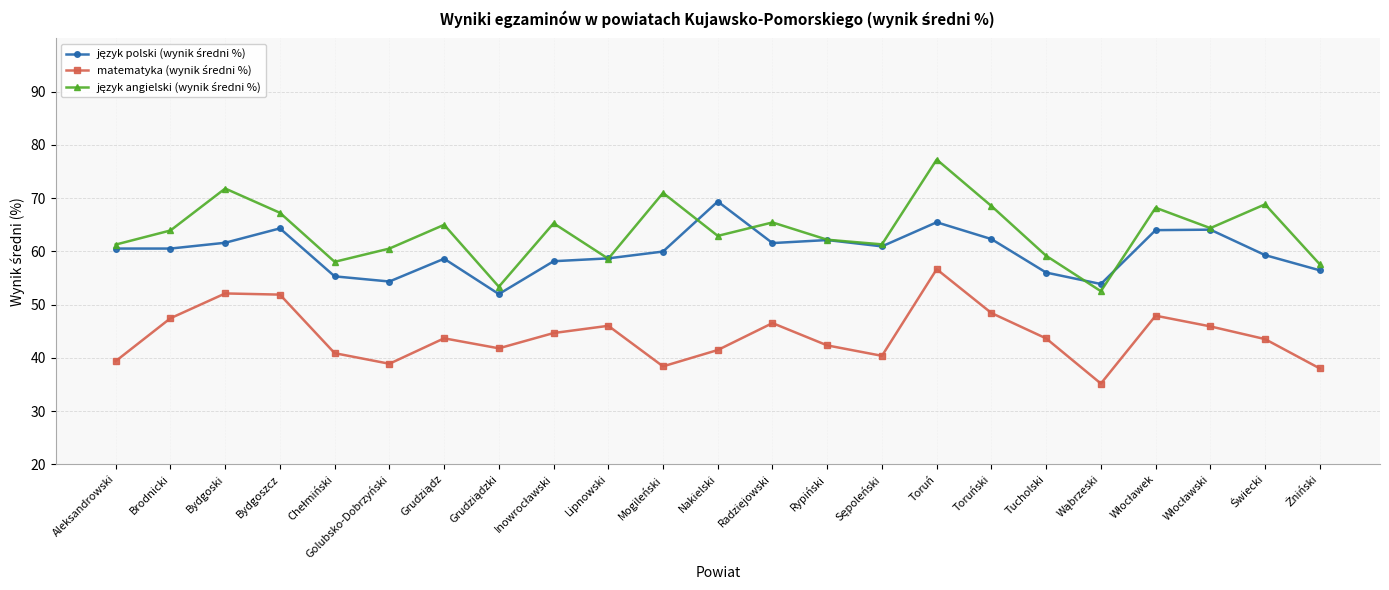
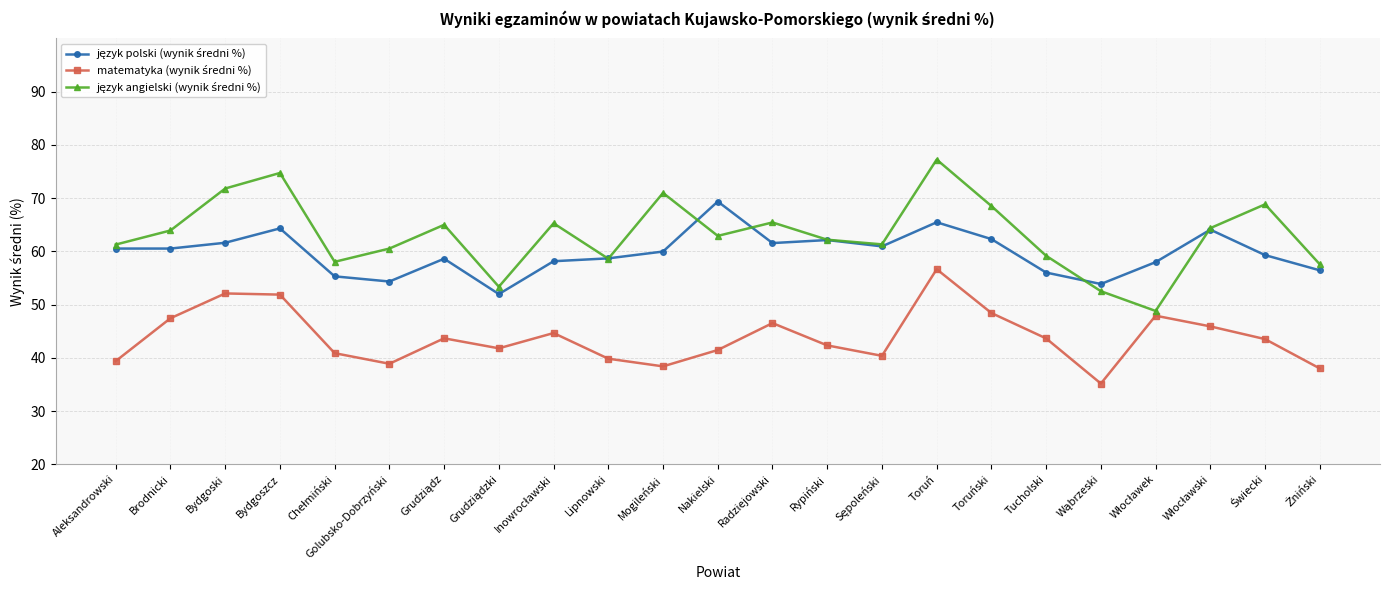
język angielski (wynik średni %), Bydgoszcz: 67 -> 75
matematyka (wynik średni %), Lipnowski: 46 -> 40
język polski (wynik średni %), Włocławek: 64 -> 58
język angielski (wynik średni %), Włocławek: 68 -> 49
